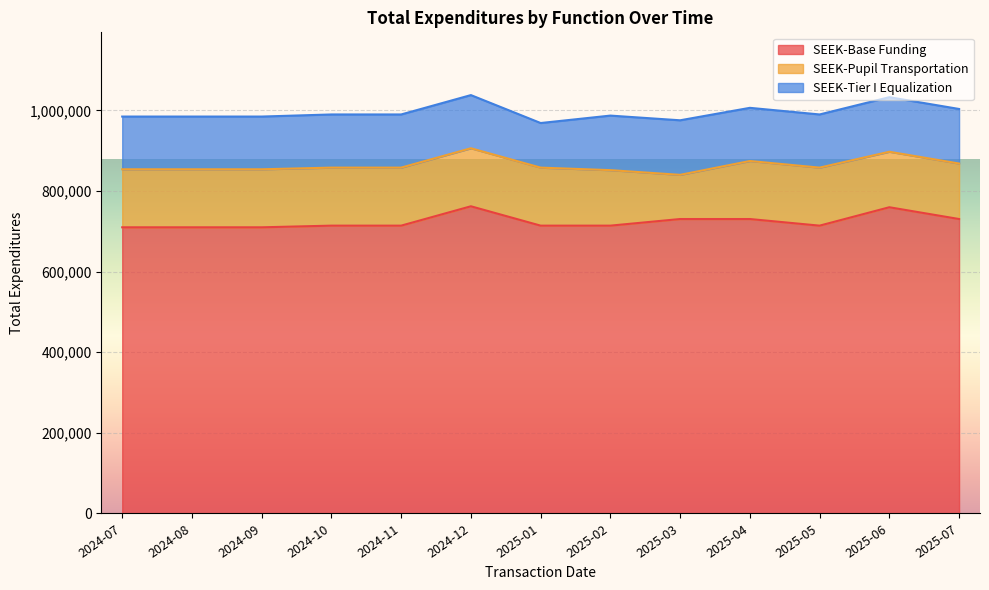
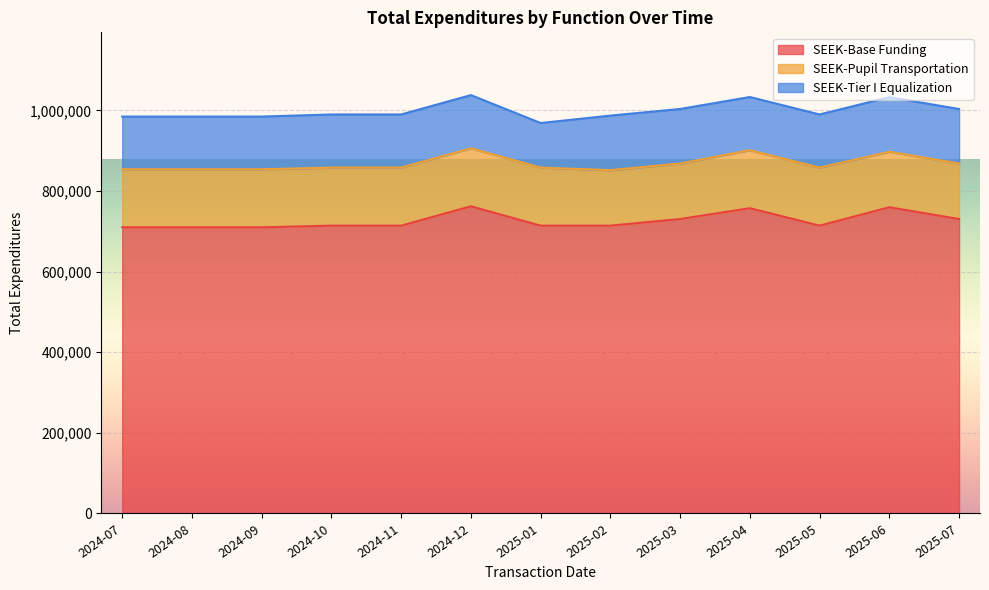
SEEK-Pupil Transportation, 2025-03: 110,000 -> 140,000
SEEK-Base Funding, 2025-04: 730,000 -> 760,000
